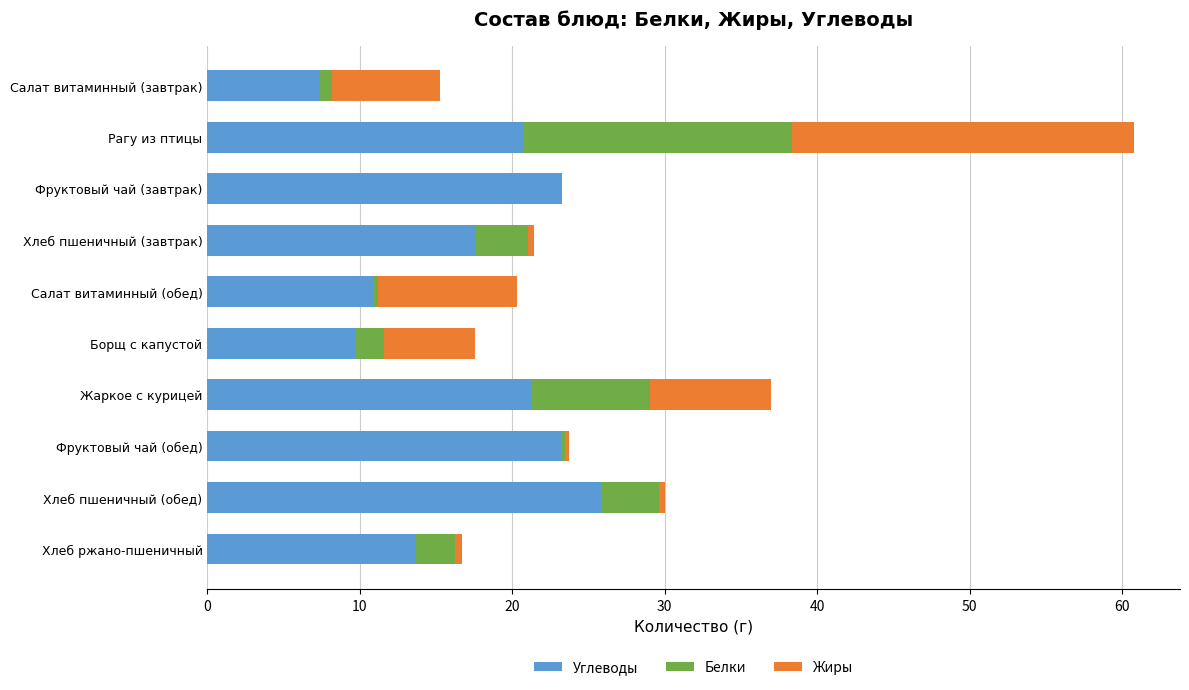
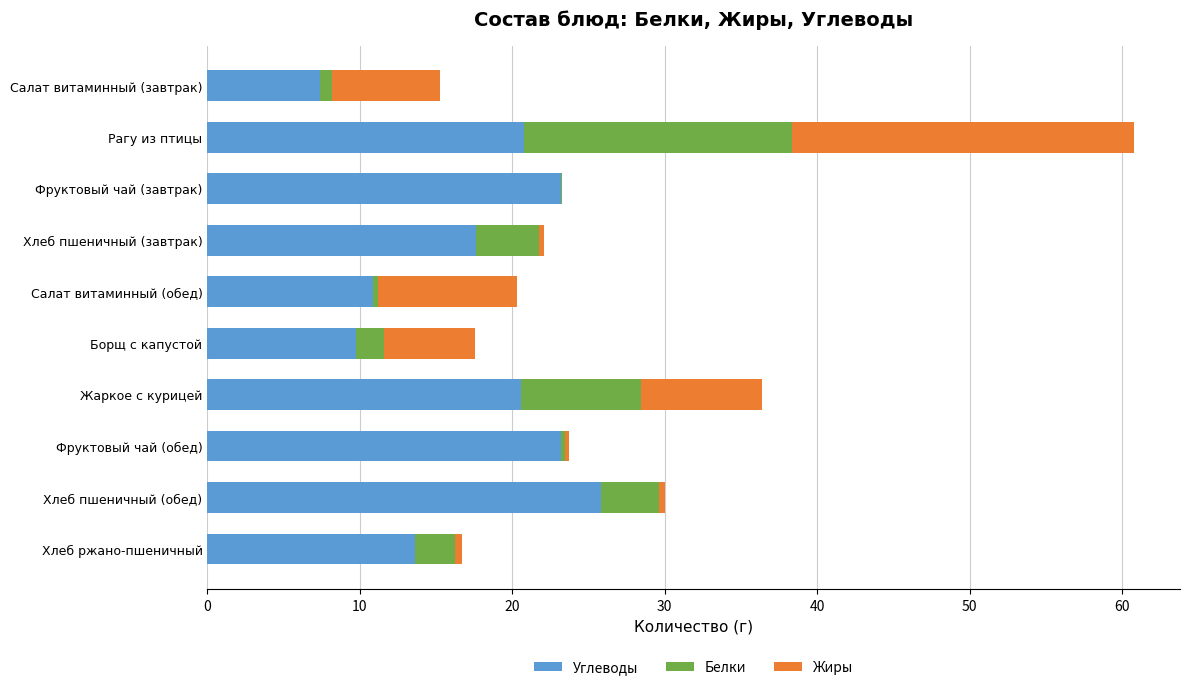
Белки, Хлеб пшеничный (завтрак): 3.4 -> 4.1
Углеводы, Жаркое с курицей: 21.2 -> 20.6
